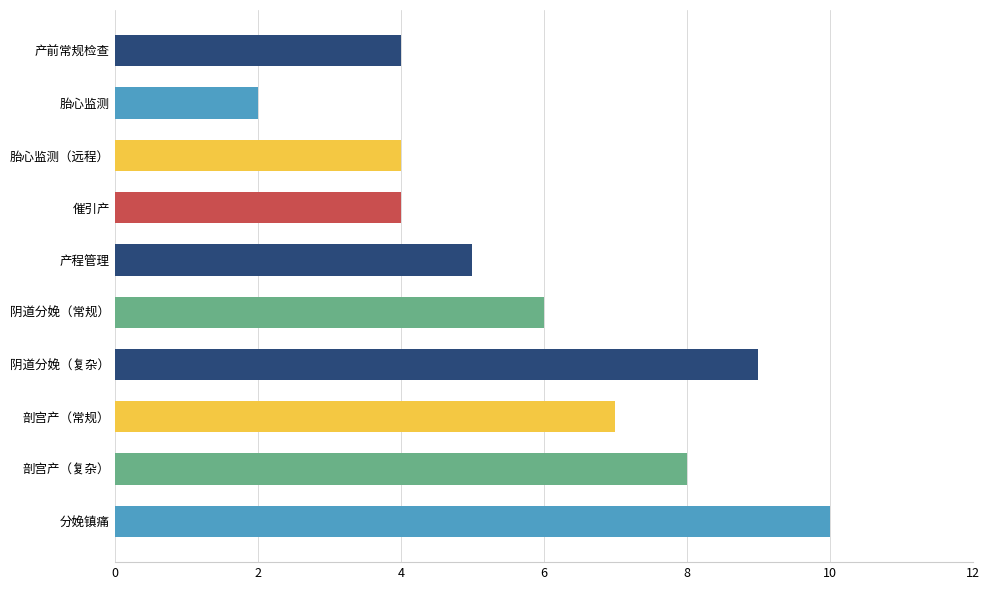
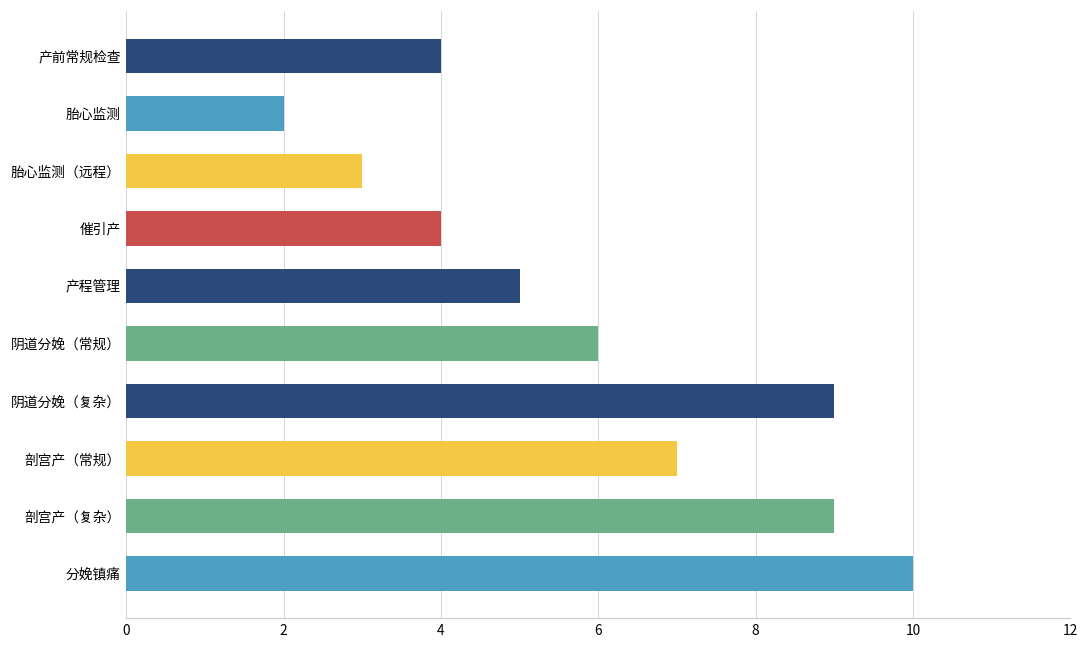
胎心监测（远程）: 4 -> 3
剖宫产（复杂）: 8 -> 9
